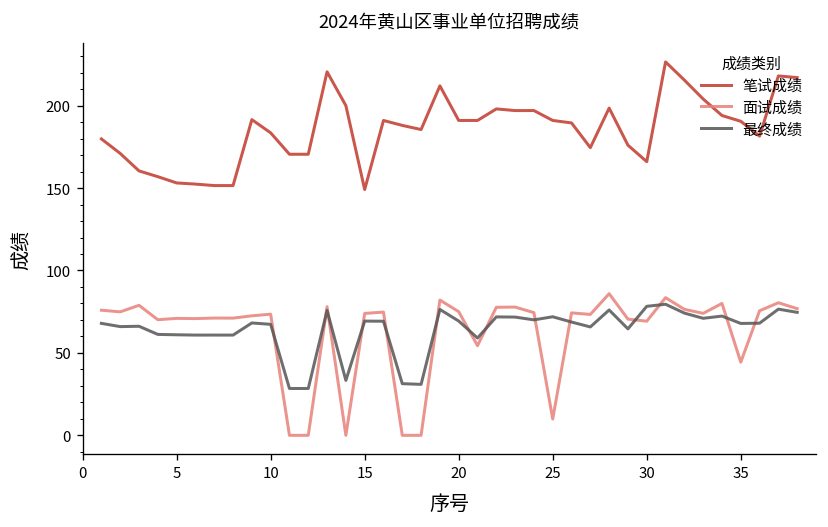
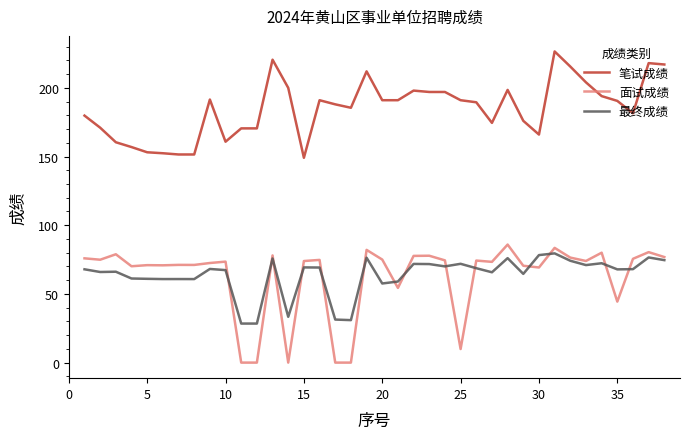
笔试成绩, 10: 184 -> 161
最终成绩, 20: 69 -> 58
